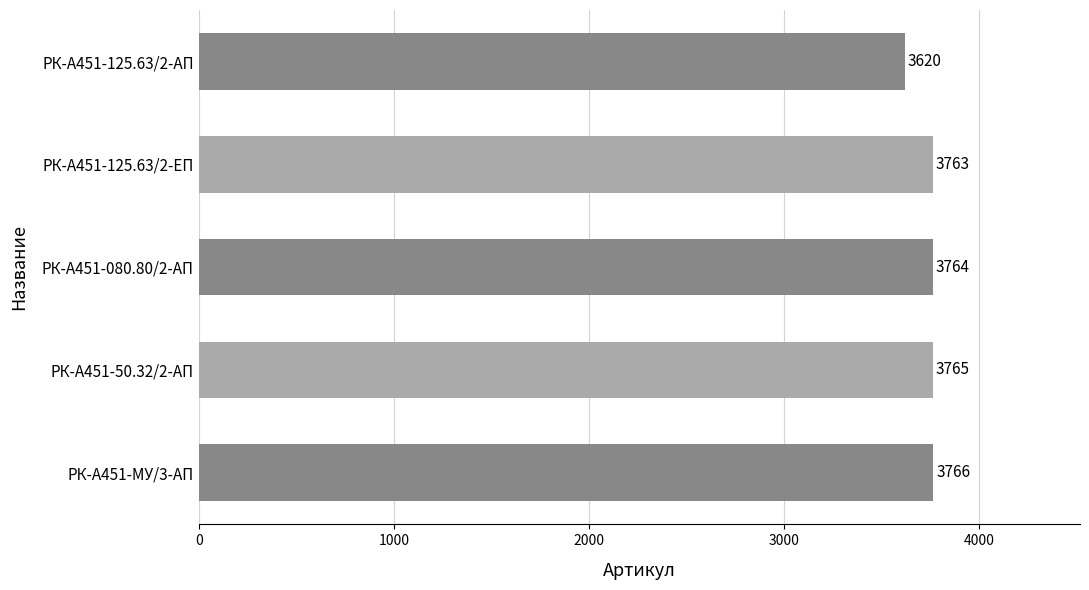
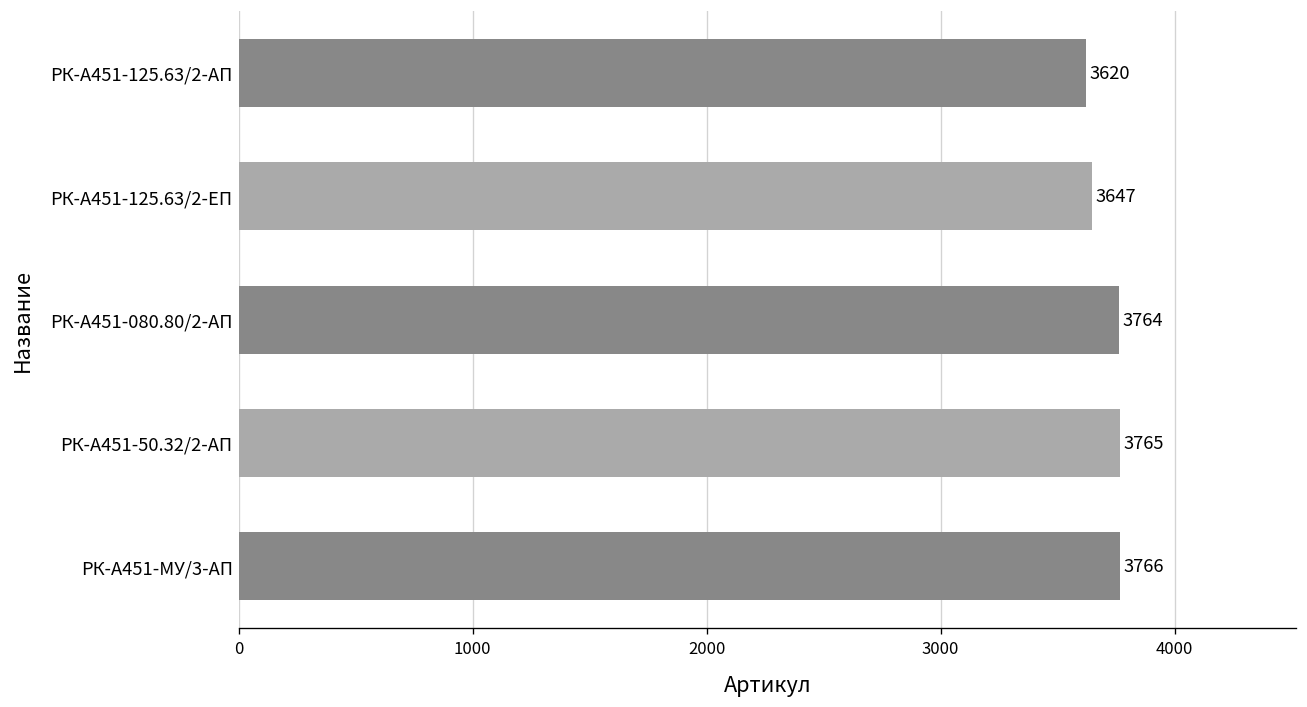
РК-А451-125.63/2-ЕП: 3763 -> 3647
